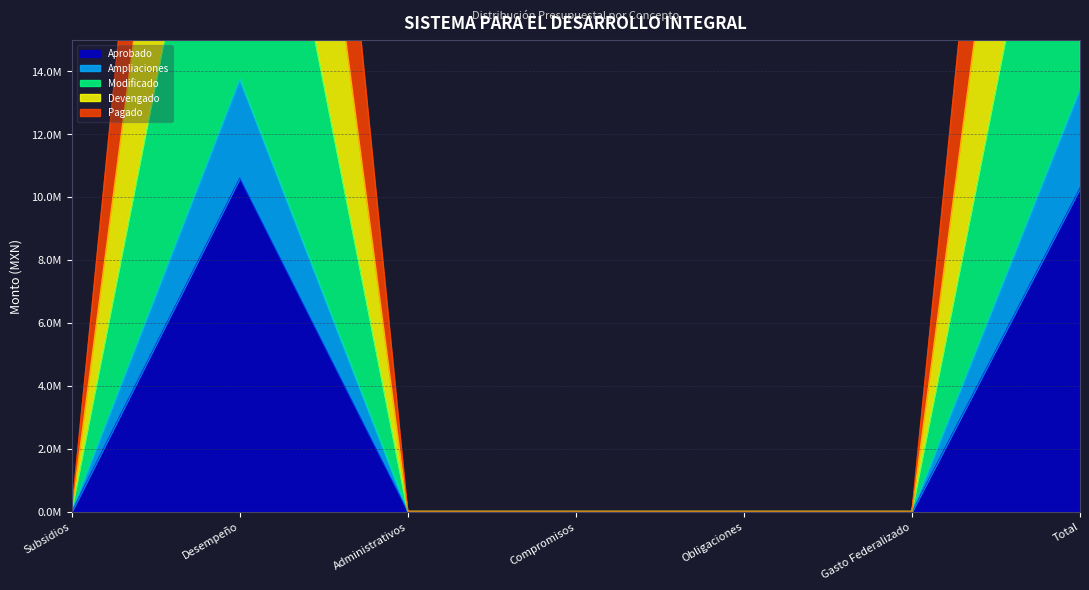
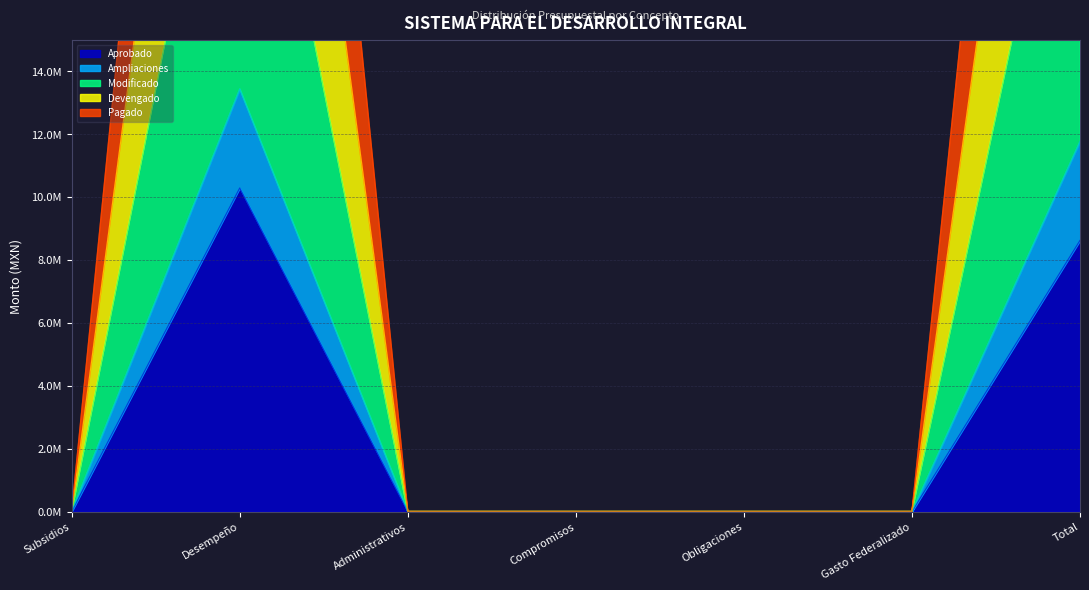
Aprobado, Desempeño: 10600000 -> 10300000
Aprobado, Total: 10300000 -> 8600000
